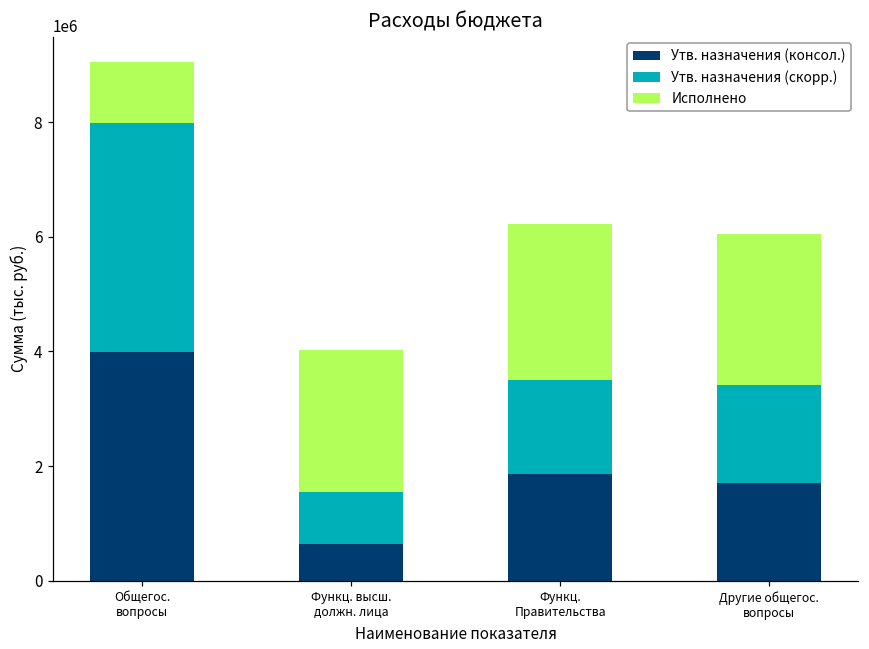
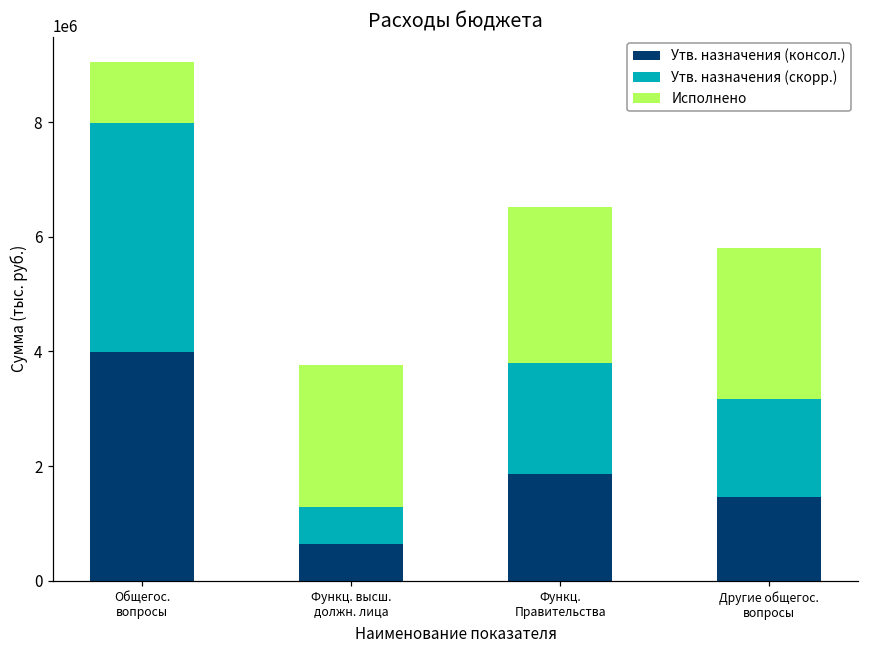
Утв. назначения (скорр.), Функц. высш. должн. лица: 900000 -> 600000
Утв. назначения (скорр.), Функц. Правительства: 1600000 -> 1900000
Утв. назначения (консол.), Другие общегос. вопросы: 1700000 -> 1500000
